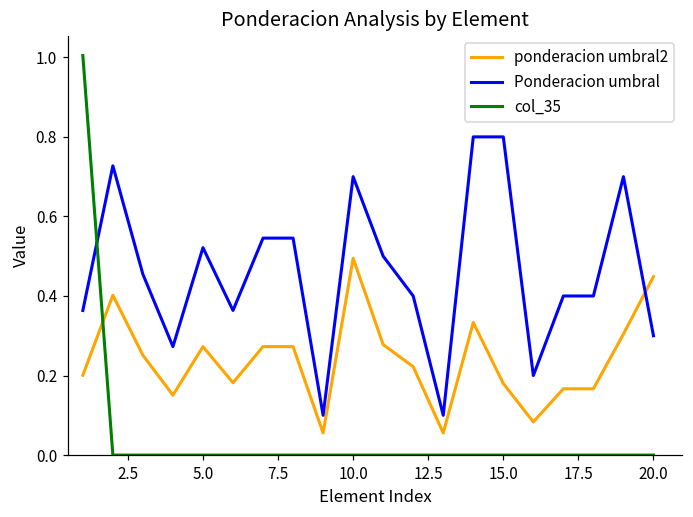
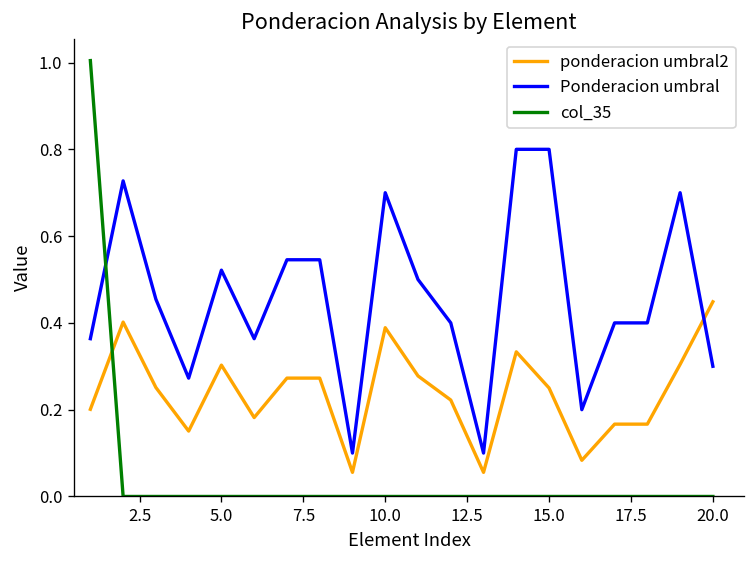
ponderacion umbral2, 5.0: 0.27 -> 0.30
ponderacion umbral2, 10.0: 0.49 -> 0.39
ponderacion umbral2, 15.0: 0.18 -> 0.25
